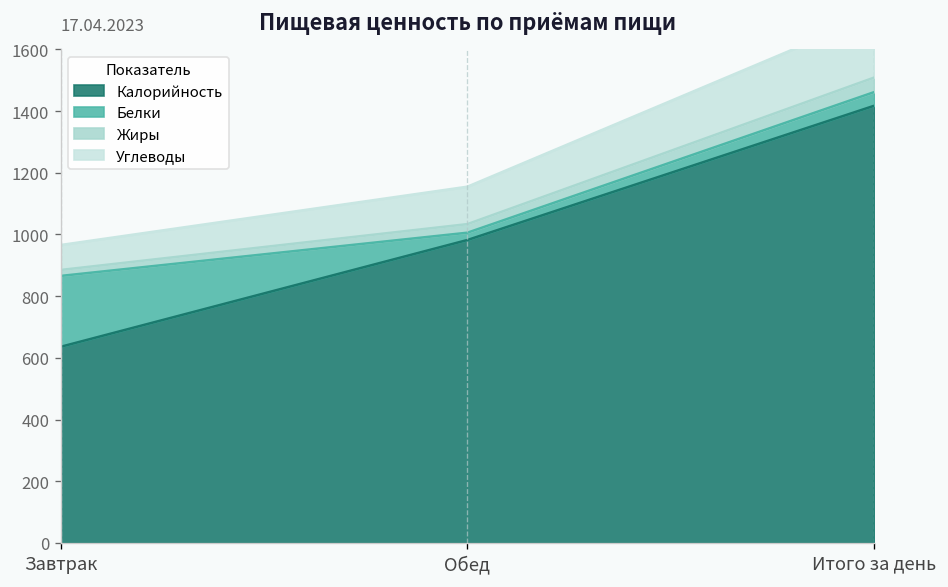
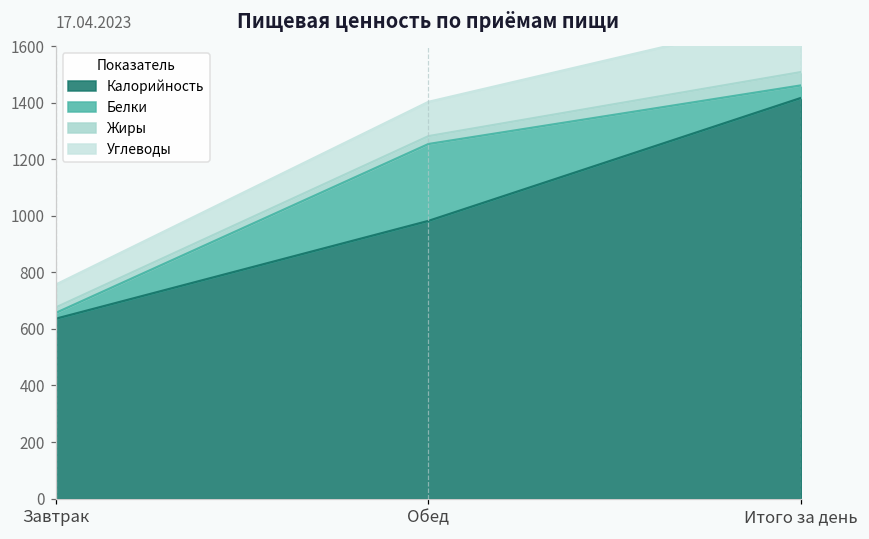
Белки, Завтрак: 230 -> 20
Белки, Обед: 20 -> 270
